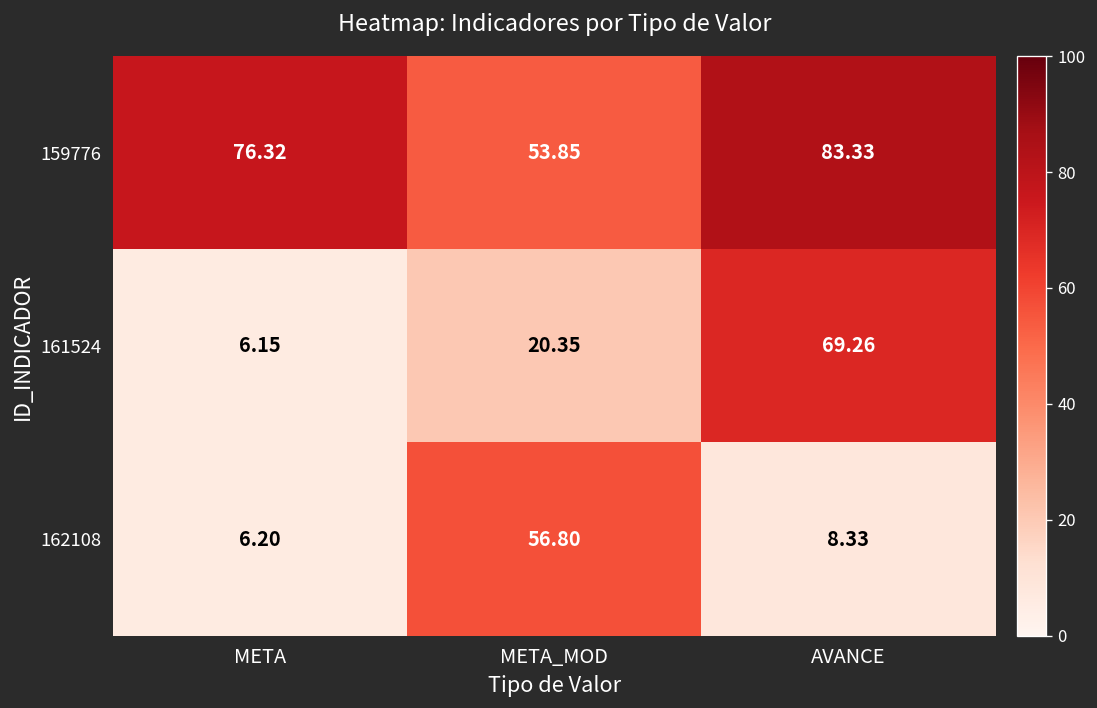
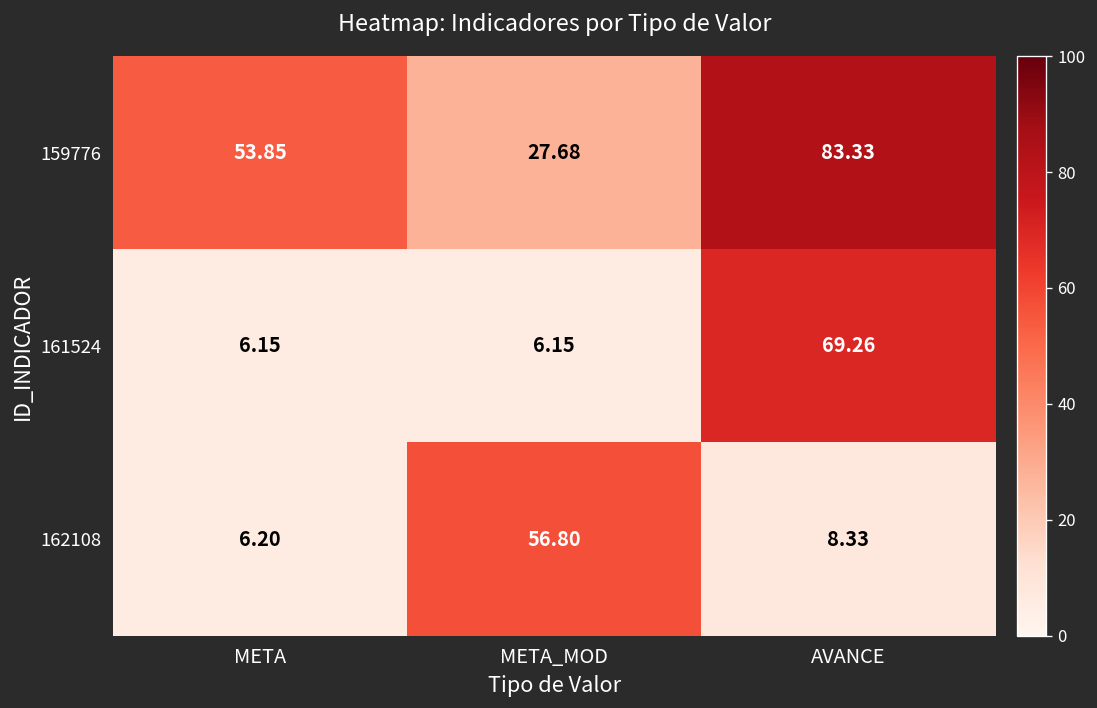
159776, META: 76.32 -> 53.85
159776, META_MOD: 53.85 -> 27.68
161524, META_MOD: 20.35 -> 6.15
